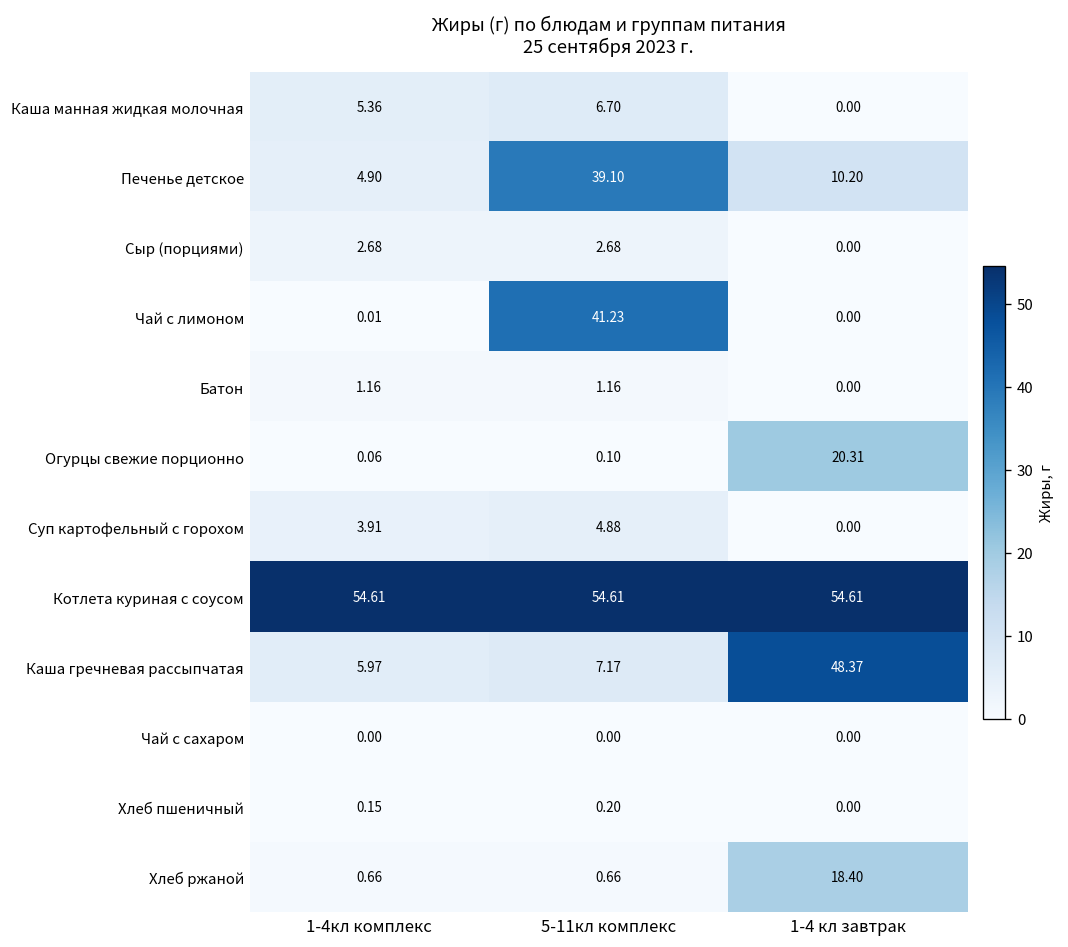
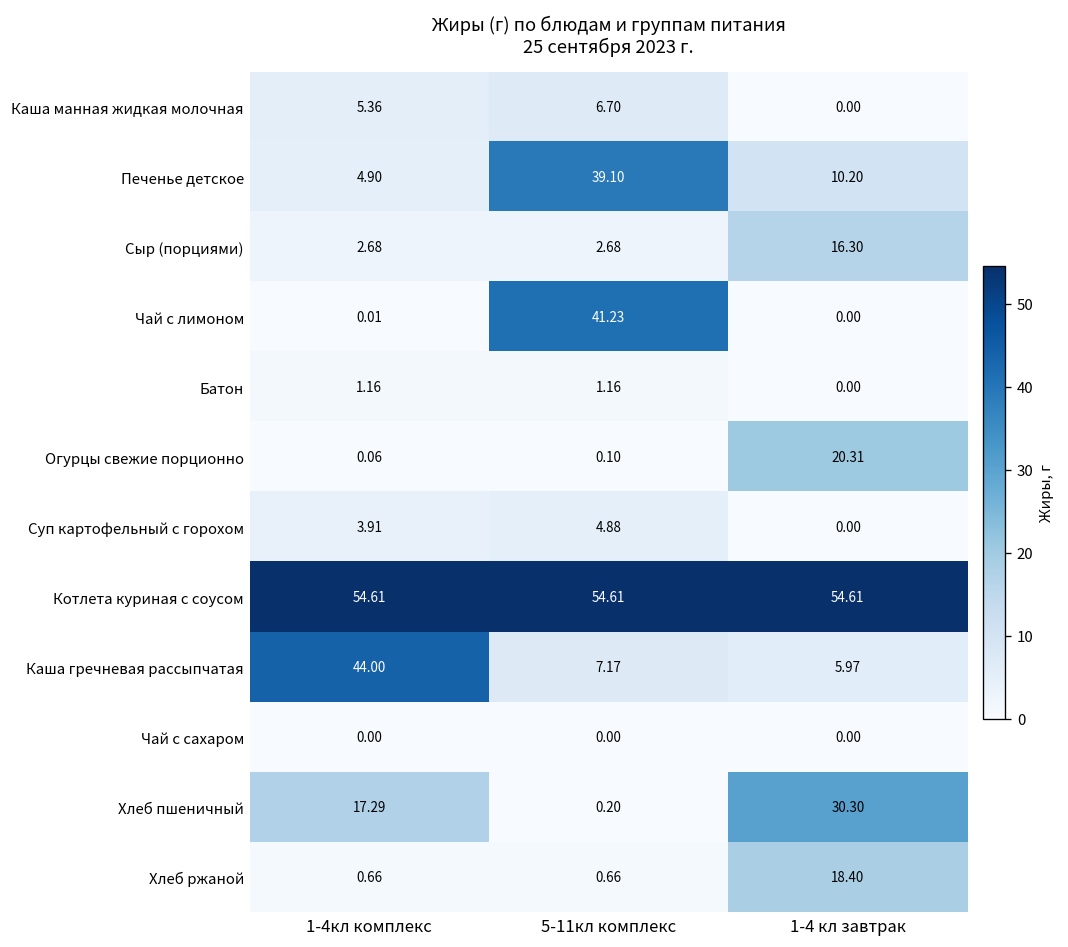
Сыр (порциями), 1-4 кл завтрак: 0.00 -> 16.30
Каша гречневая рассыпчатая, 1-4кл комплекс: 5.97 -> 44.00
Каша гречневая рассыпчатая, 1-4 кл завтрак: 48.37 -> 5.97
Хлеб пшеничный, 1-4кл комплекс: 0.15 -> 17.29
Хлеб пшеничный, 1-4 кл завтрак: 0.00 -> 30.30
